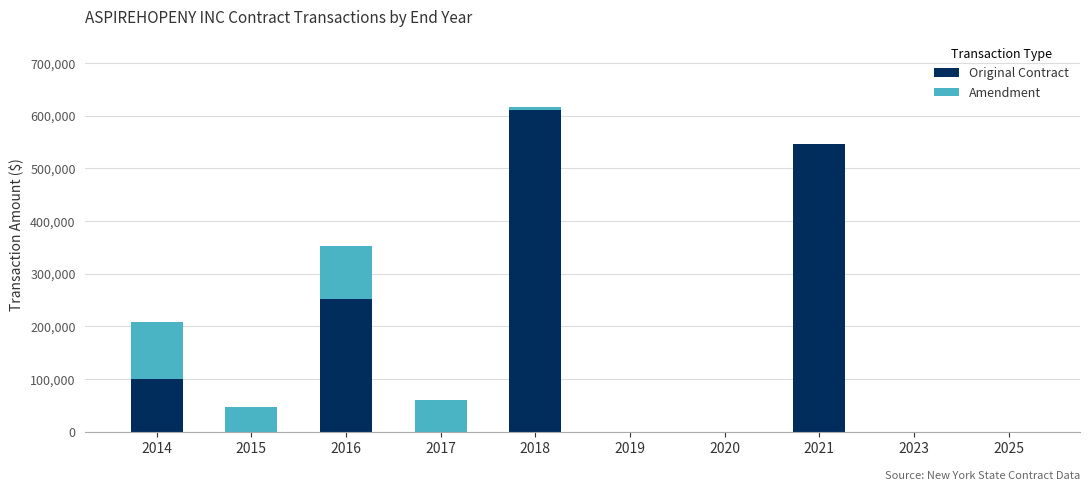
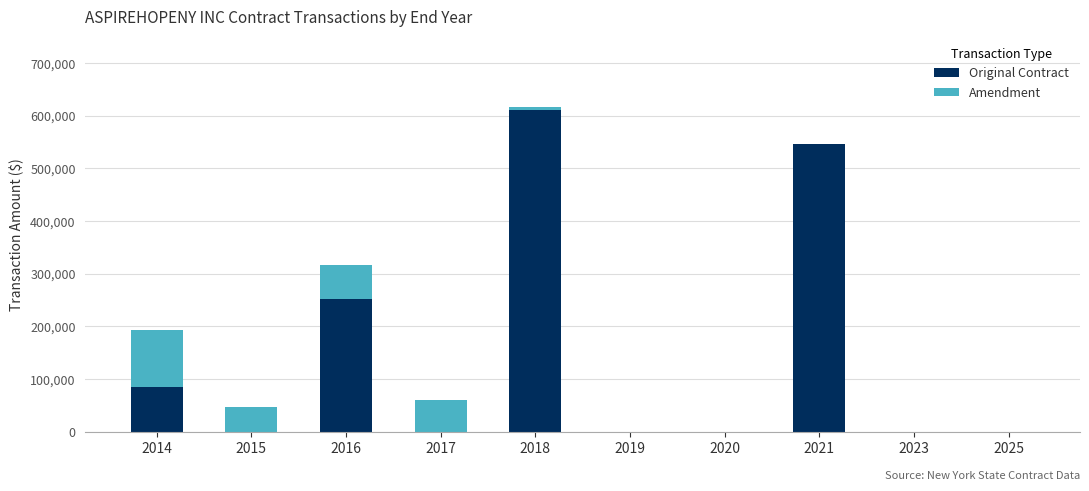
Original Contract, 2014: 100,000 -> 80,000
Amendment, 2016: 100,000 -> 60,000
